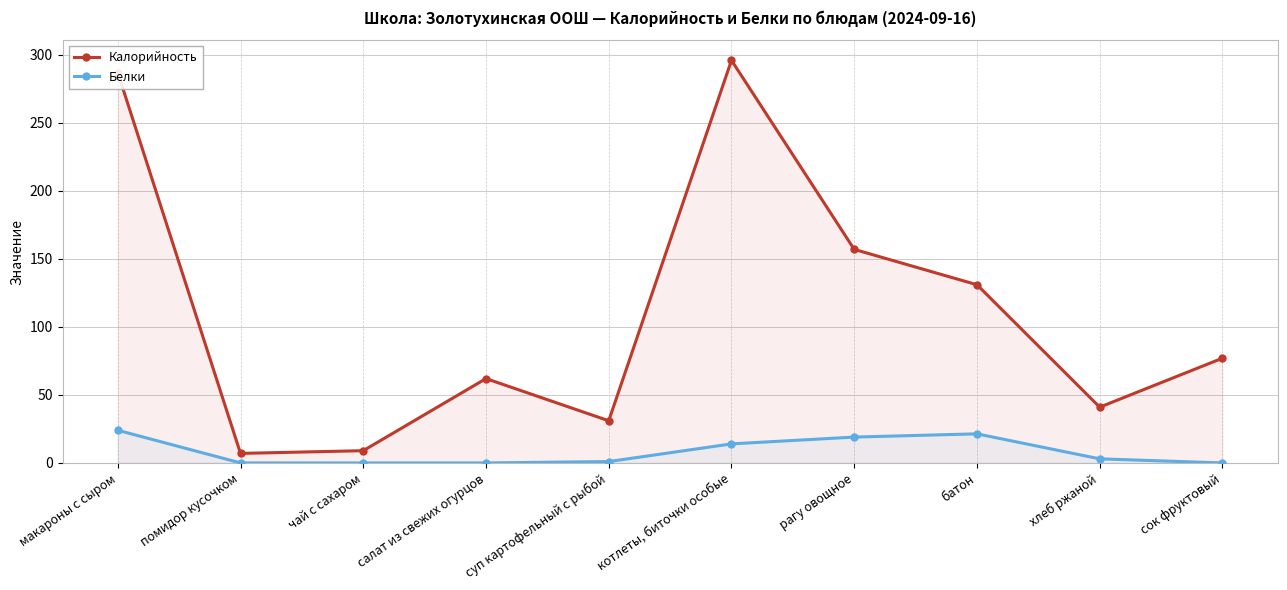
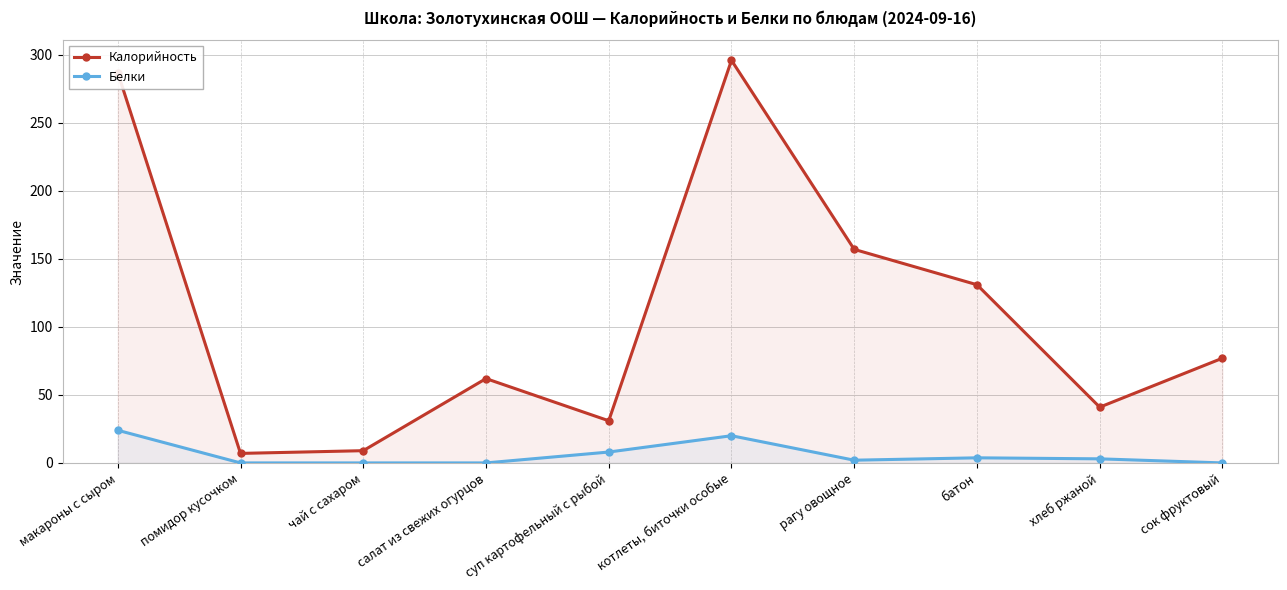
Белки, суп картофельный с рыбой: 1 -> 8
Белки, котлеты, биточки особые: 14 -> 20
Белки, рагу овощное: 19 -> 2
Белки, батон: 21 -> 4
